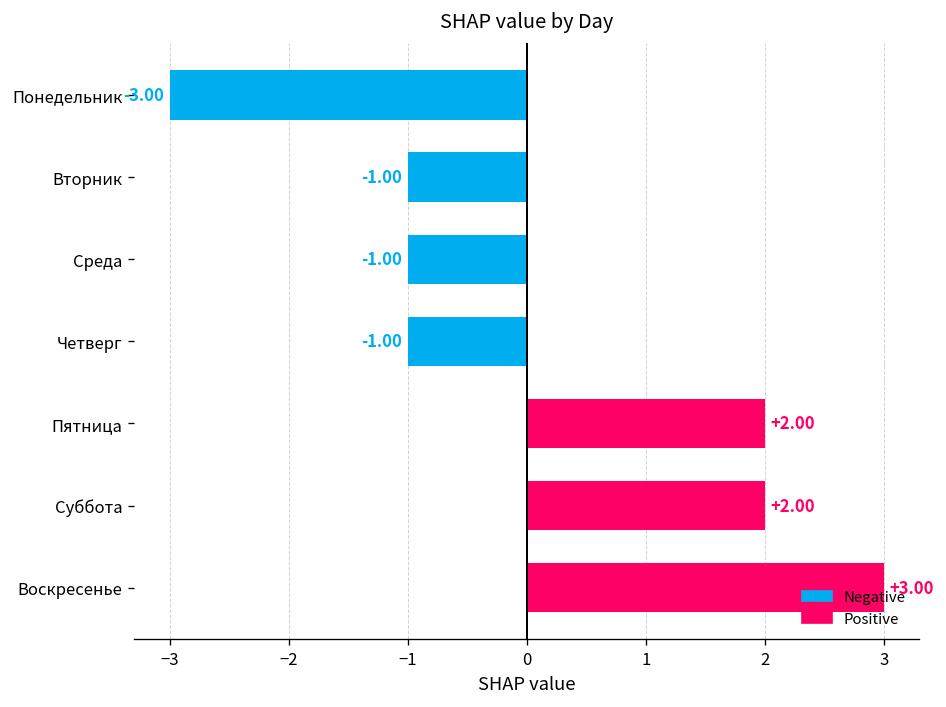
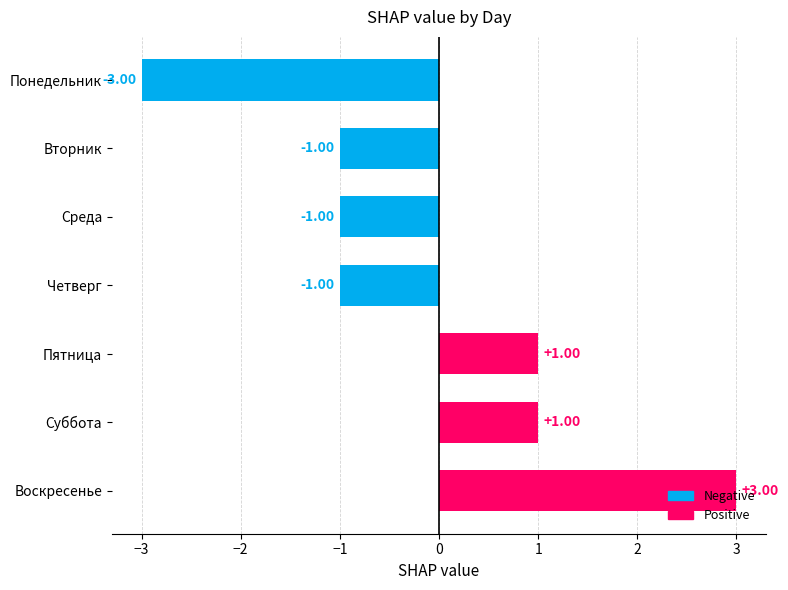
Пятница: +2.00 -> +1.00
Суббота: +2.00 -> +1.00
